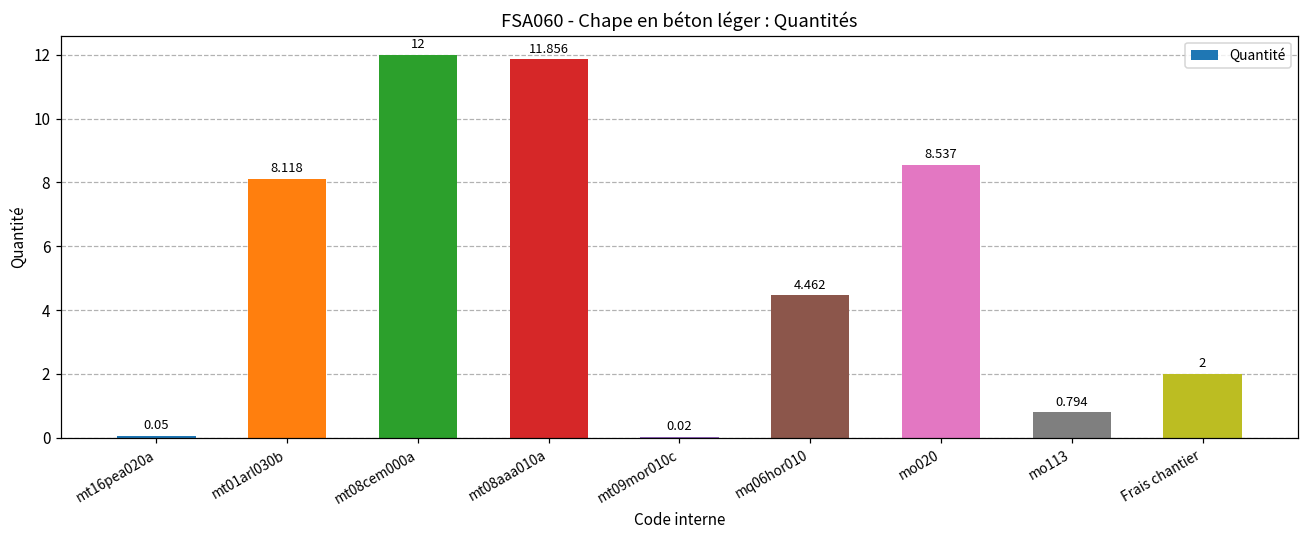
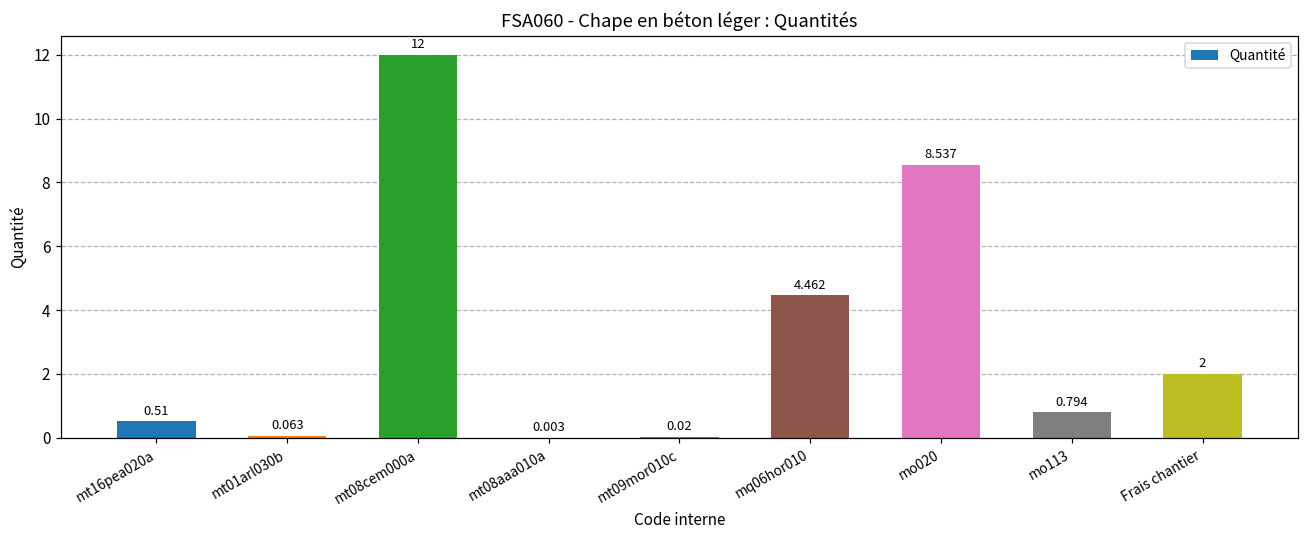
mt16pea020a: 0.05 -> 0.51
mt01arl030b: 8.118 -> 0.063
mt08aaa010a: 11.856 -> 0.003
